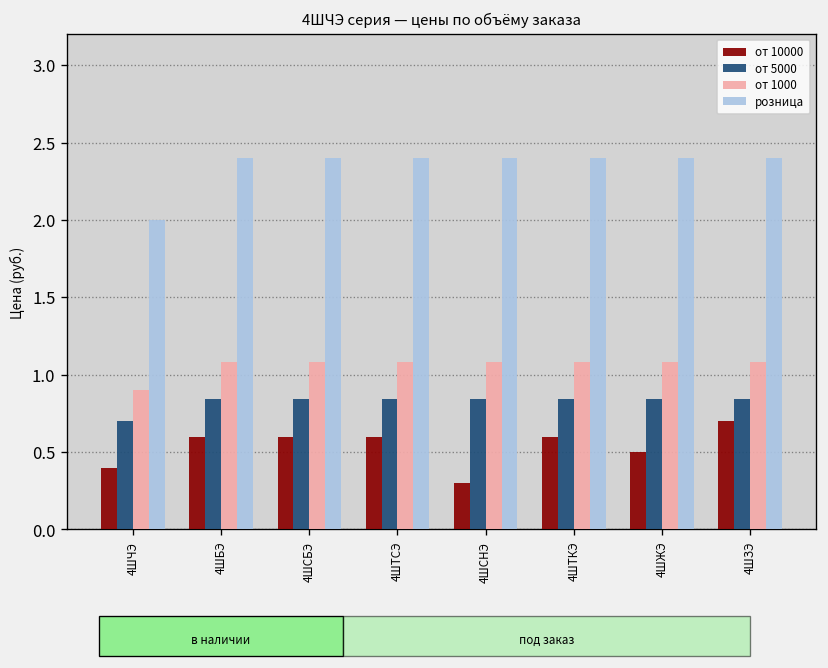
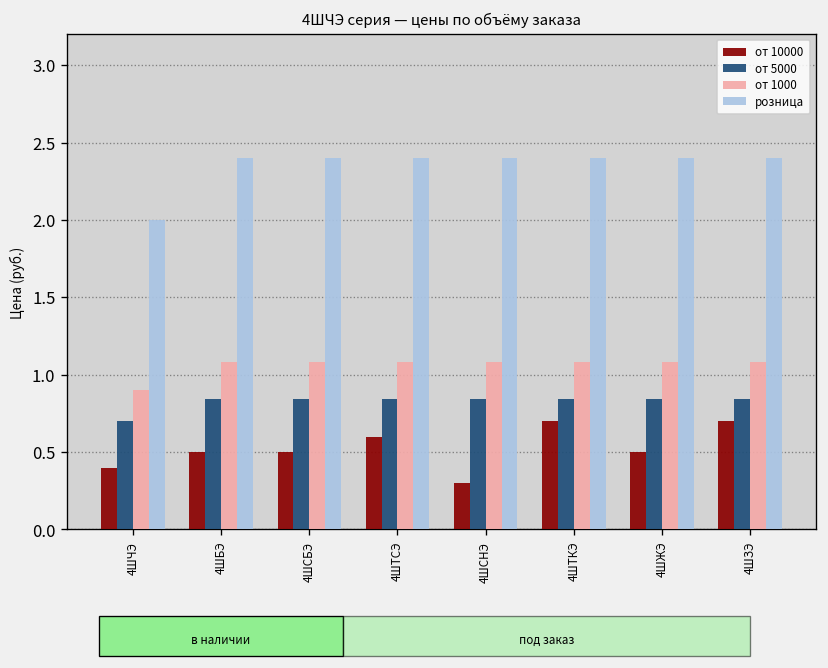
от 10000, 4ШБЭ: 0.6 -> 0.5
от 10000, 4ШСБЭ: 0.6 -> 0.5
от 10000, 4ШТКЭ: 0.6 -> 0.7
